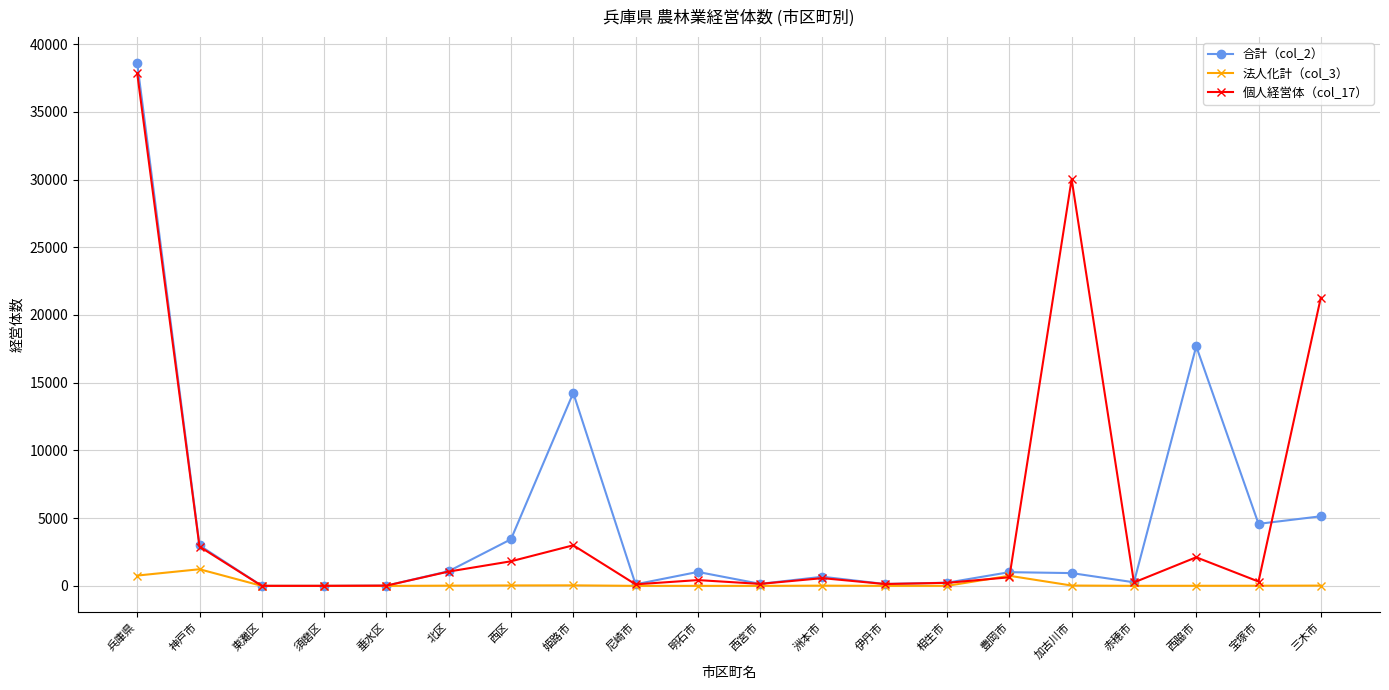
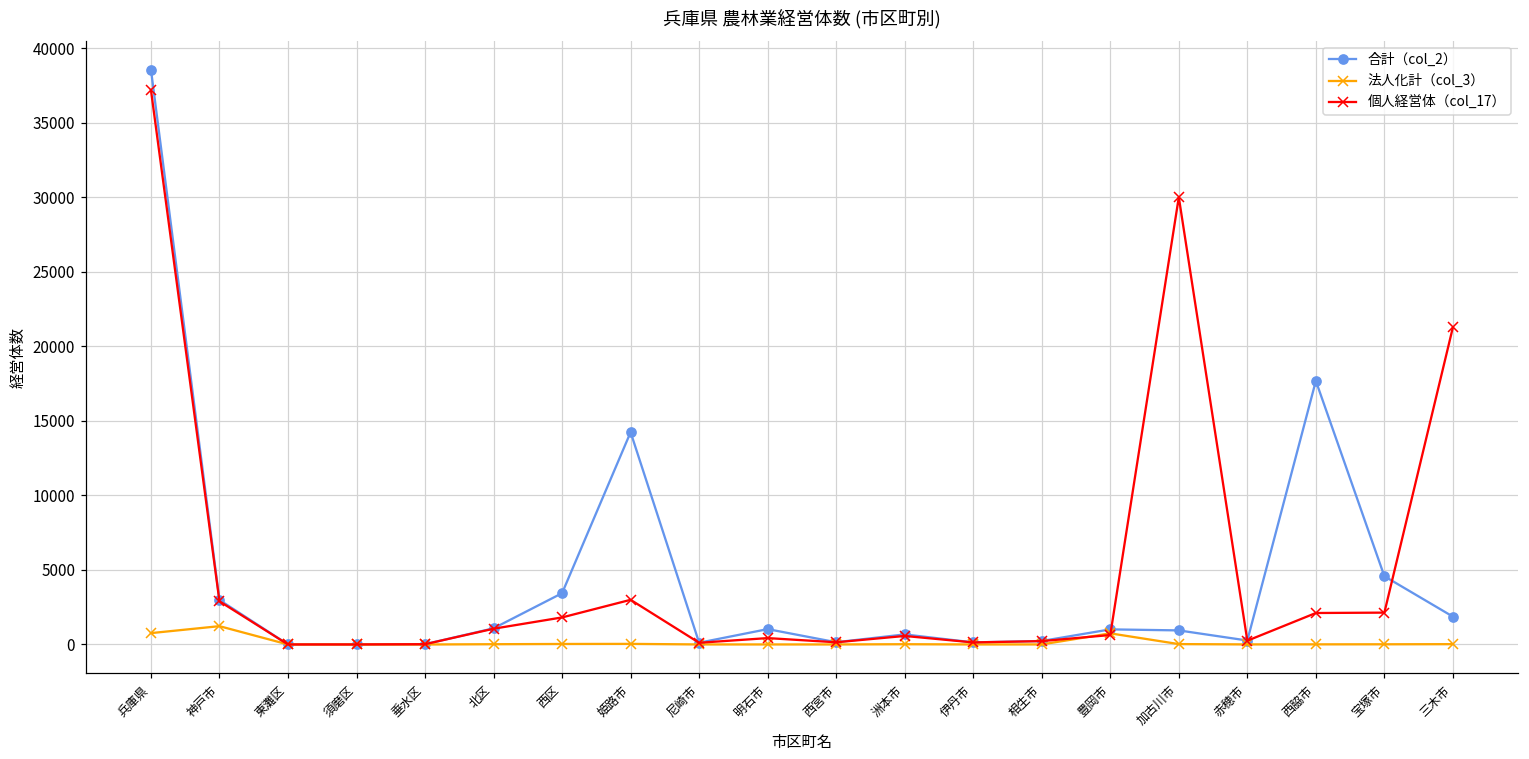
個人経営体（col_17）, 兵庫県: 37800 -> 37200
個人経営体（col_17）, 宝塚市: 300 -> 2100
合計（col_2）, 三木市: 5100 -> 1900
